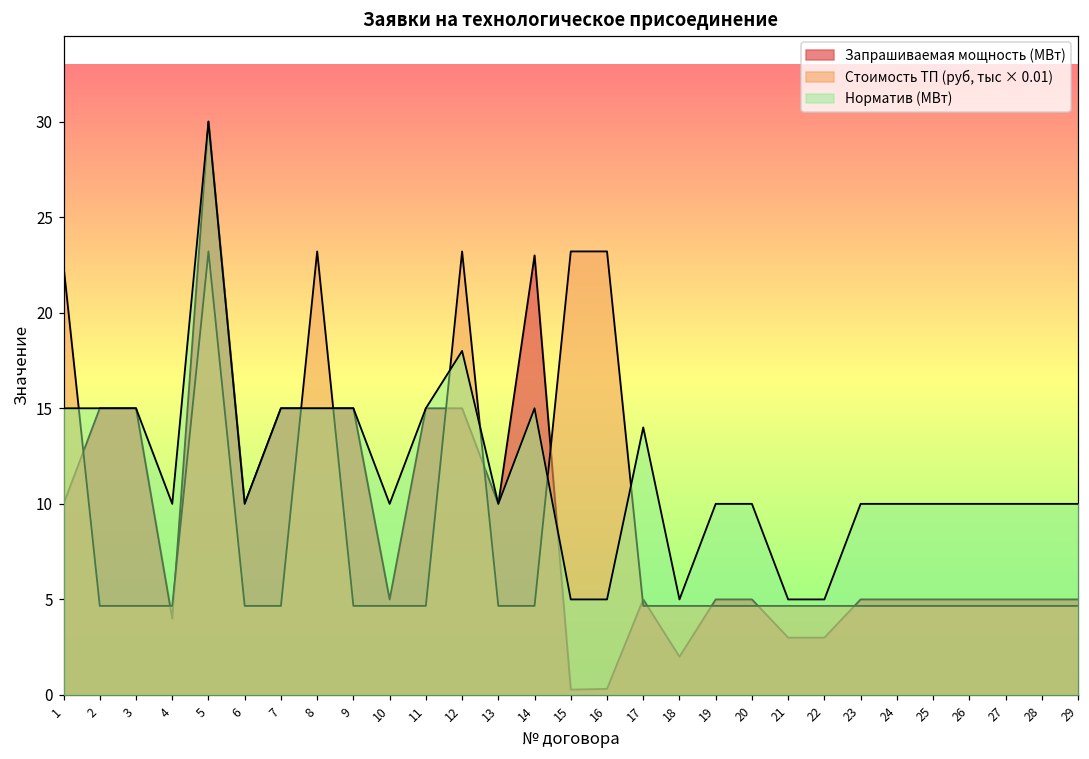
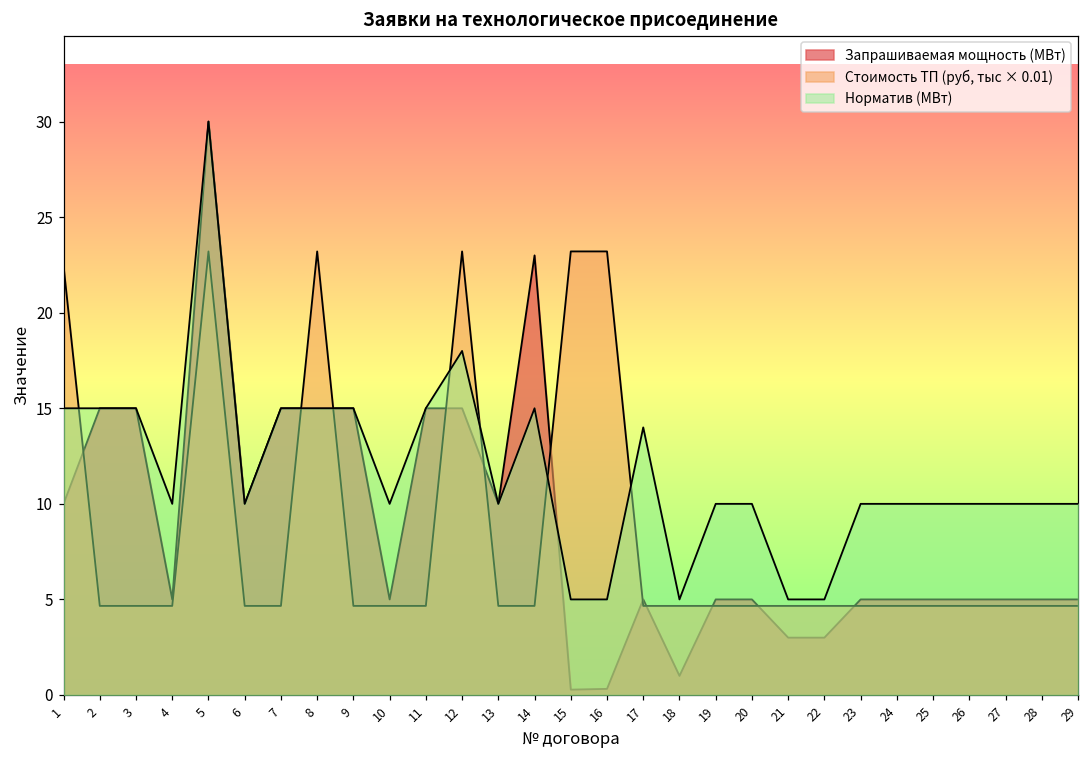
Запрашиваемая мощность (МВт), 4: 4 -> 5
Запрашиваемая мощность (МВт), 18: 2 -> 1
